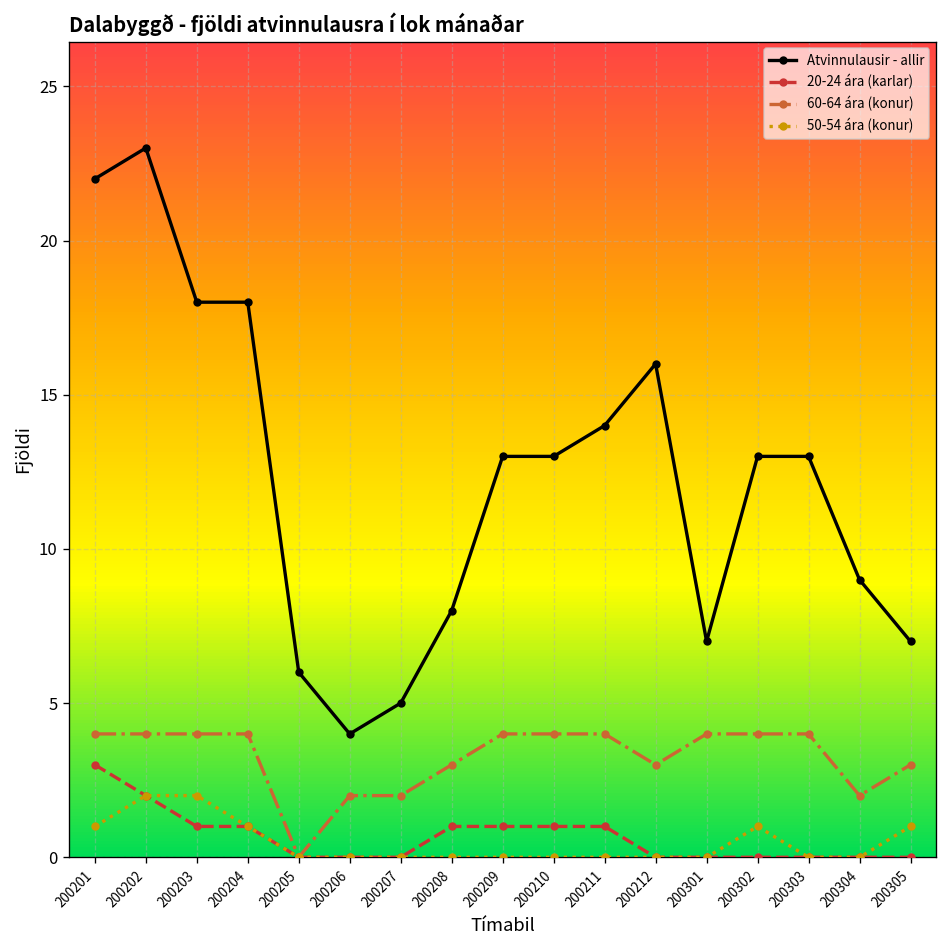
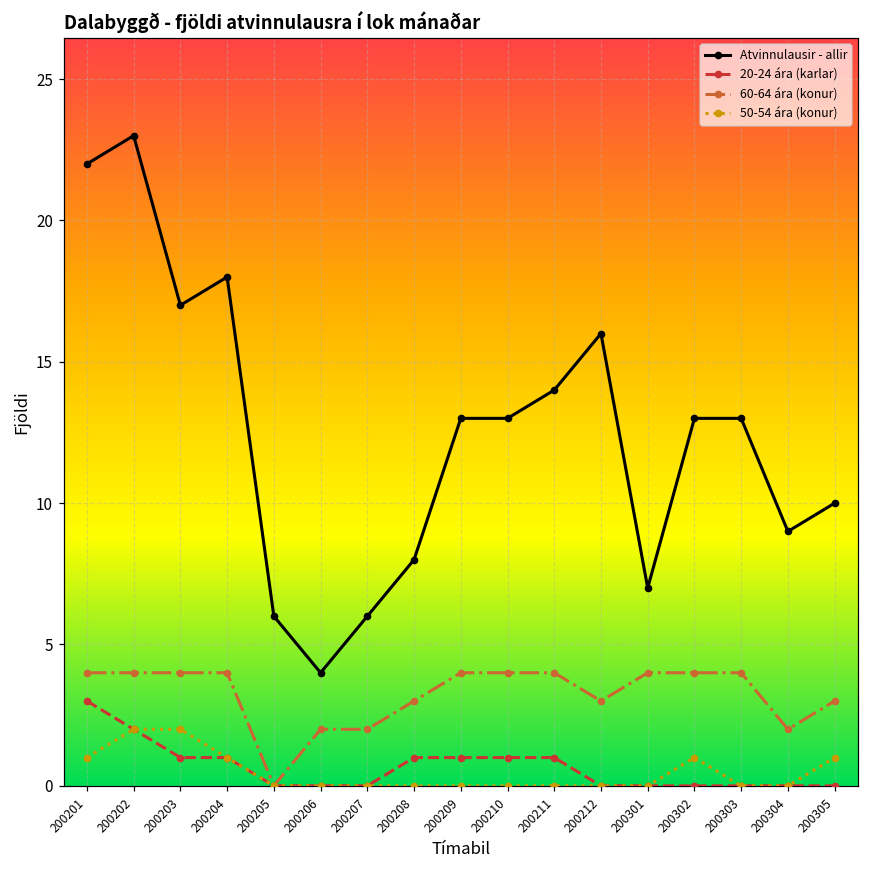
Atvinnulausir - allir, 200203: 18 -> 17
Atvinnulausir - allir, 200207: 5 -> 6
Atvinnulausir - allir, 200305: 7 -> 10
